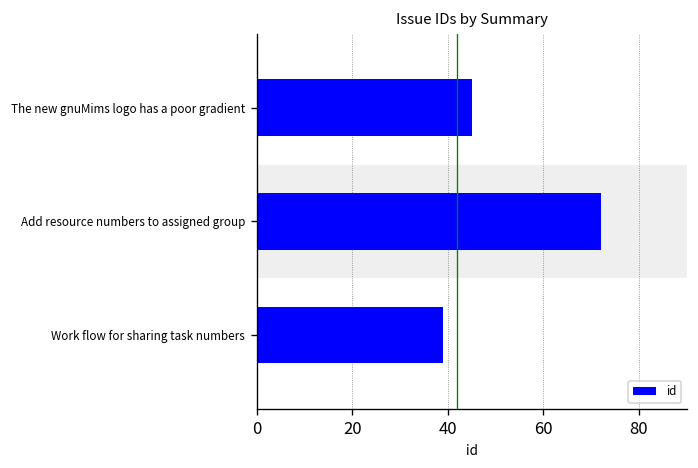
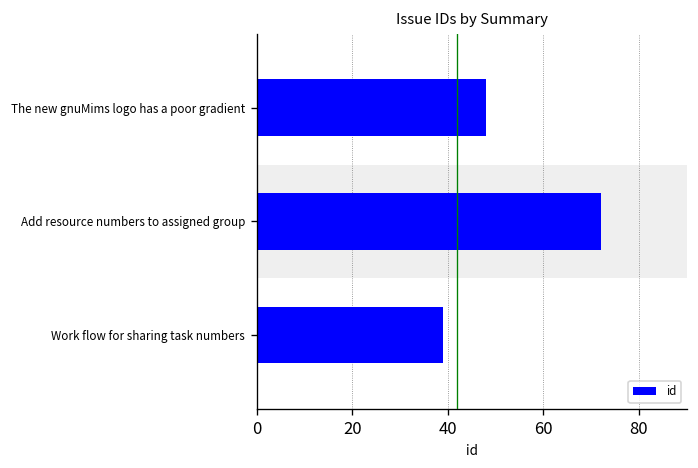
The new gnuMims logo has a poor gradient: 45 -> 48
